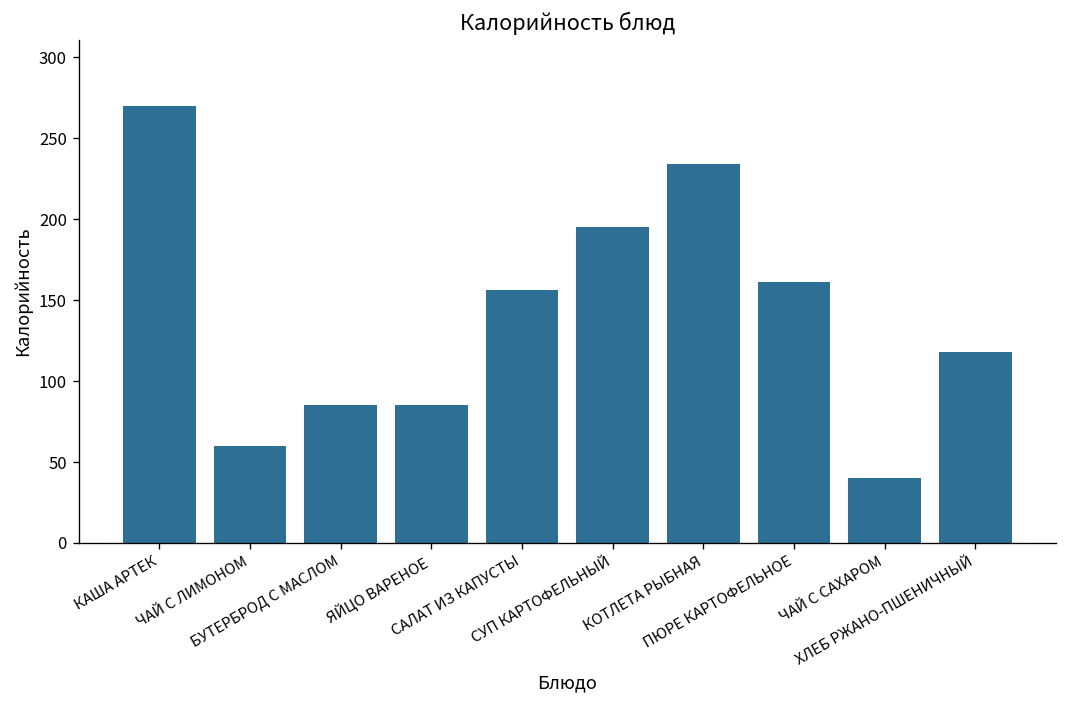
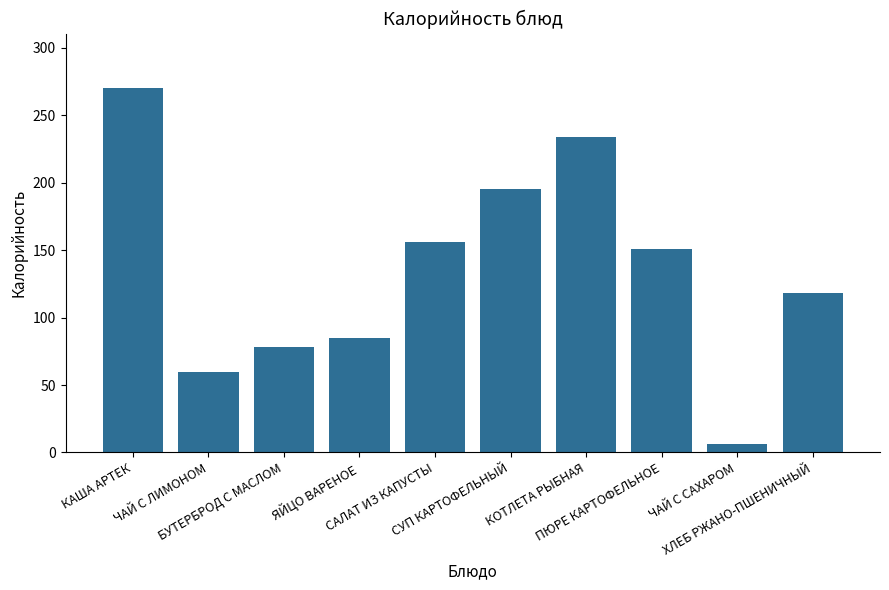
БУТЕРБРОД С МАСЛОМ: 85 -> 78
ПЮРЕ КАРТОФЕЛЬНОЕ: 161 -> 151
ЧАЙ С САХАРОМ: 40 -> 6
